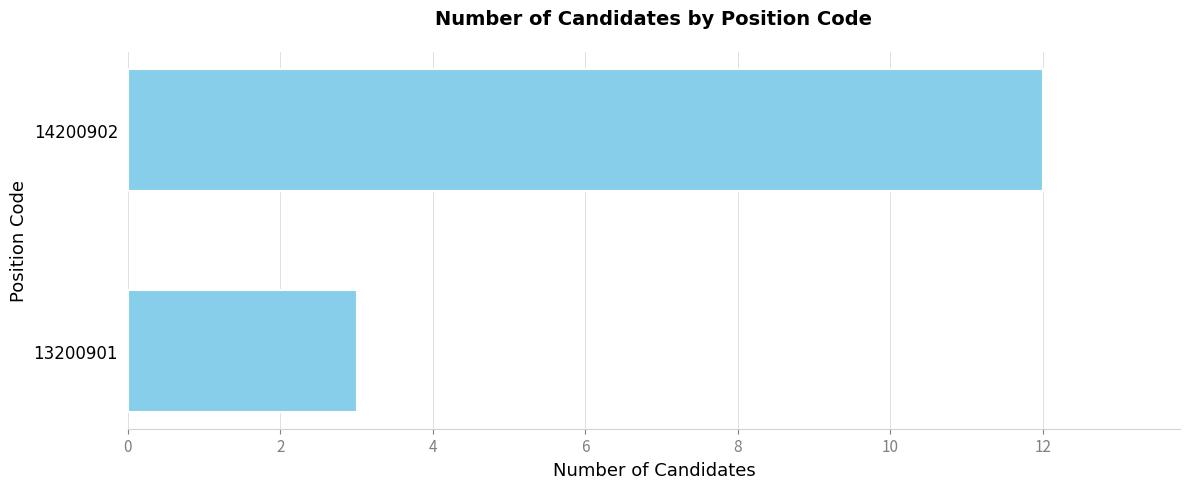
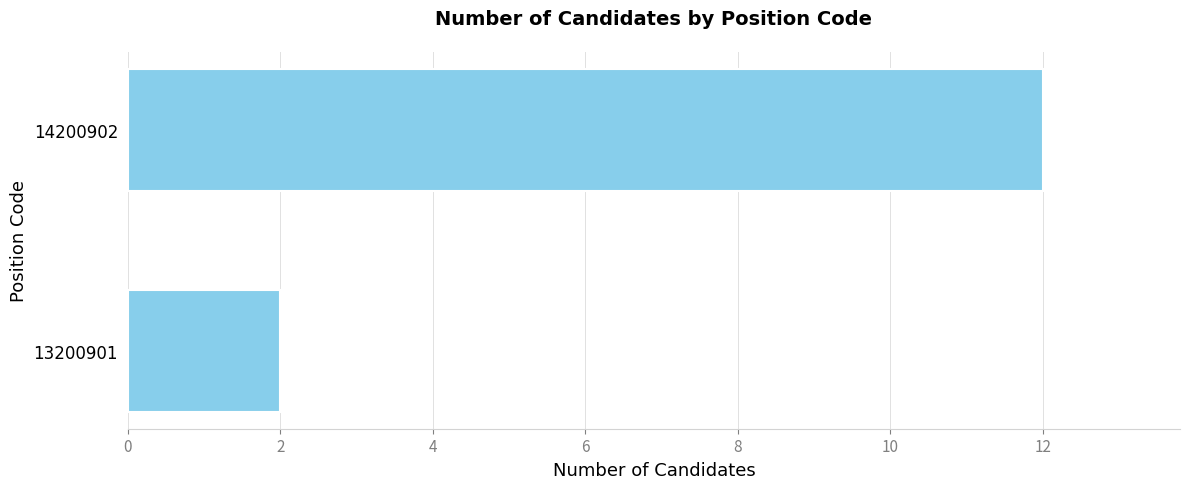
13200901: 3 -> 2
